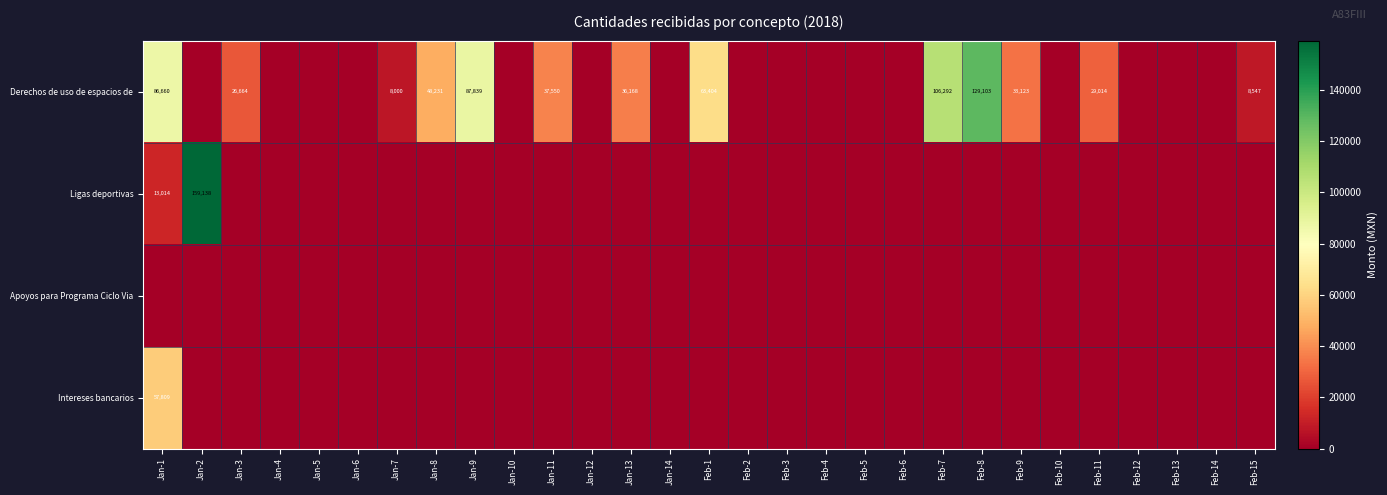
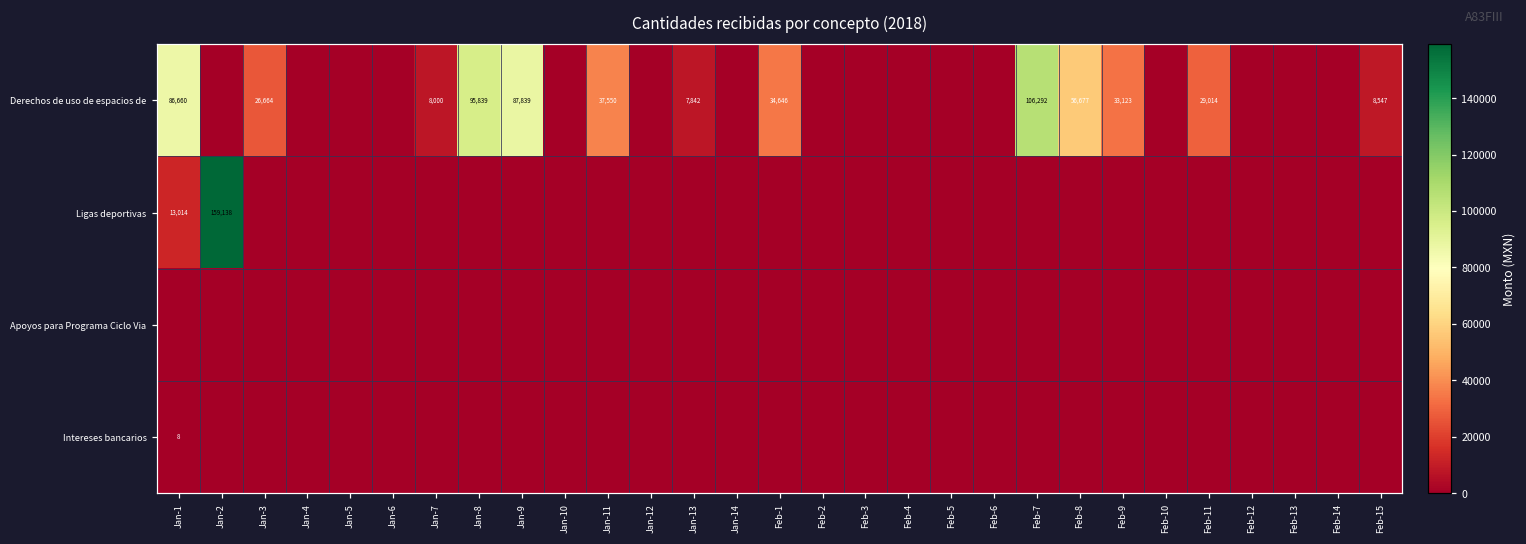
Derechos de uso de espacios de, Jan-8: 48,231 -> 95,839
Derechos de uso de espacios de, Jan-13: 36,168 -> 7,842
Derechos de uso de espacios de, Feb-1: 63,404 -> 34,646
Derechos de uso de espacios de, Feb-8: 129,103 -> 56,677
Intereses bancarios, Jan-1: 57,809 -> 8
